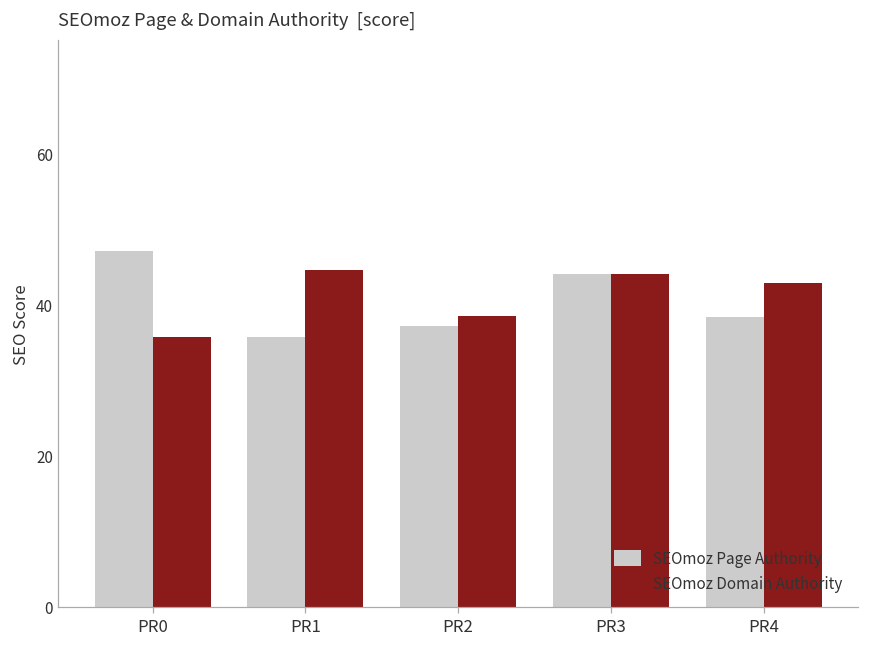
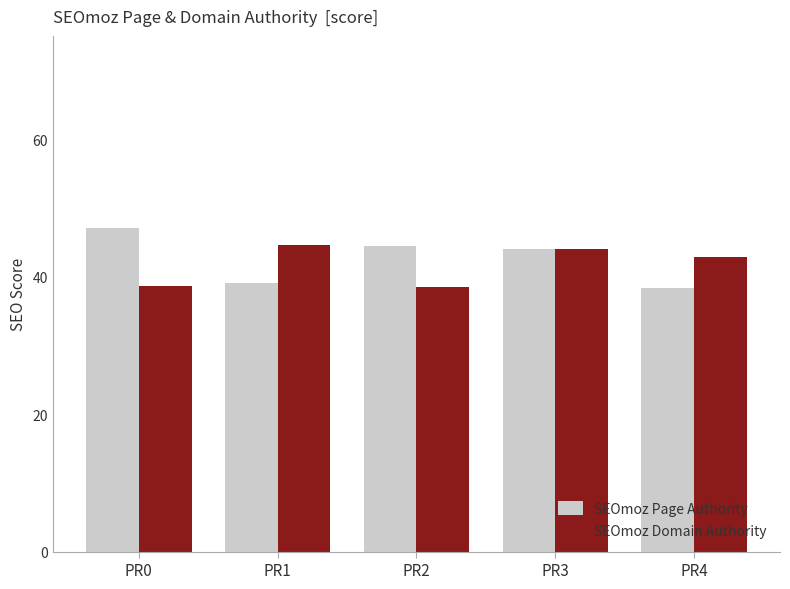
SEOmoz Domain Authority, PR0: 36 -> 39
SEOmoz Page Authority, PR1: 36 -> 39
SEOmoz Page Authority, PR2: 37 -> 44
